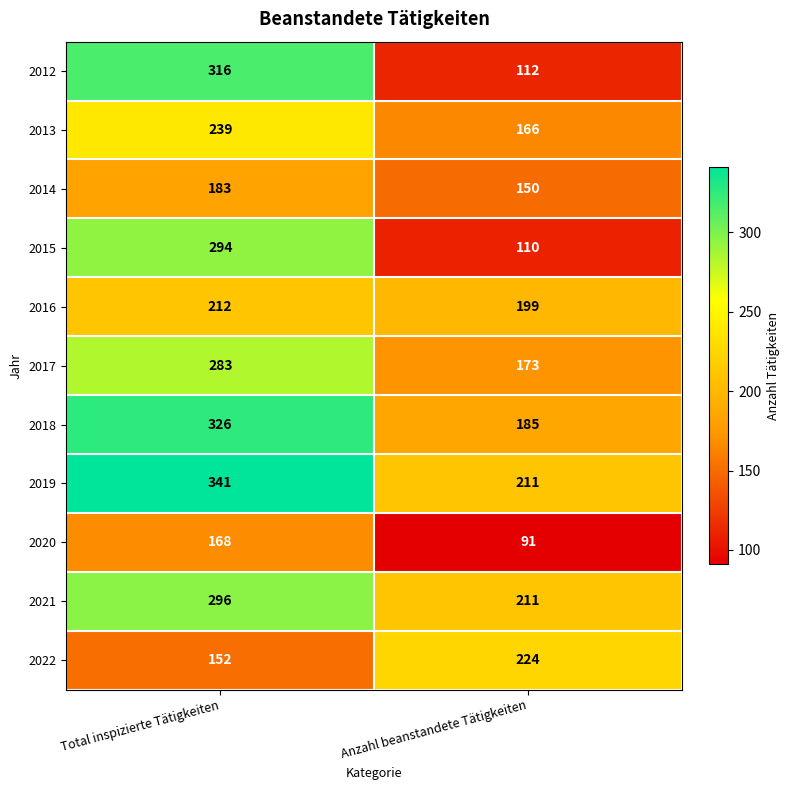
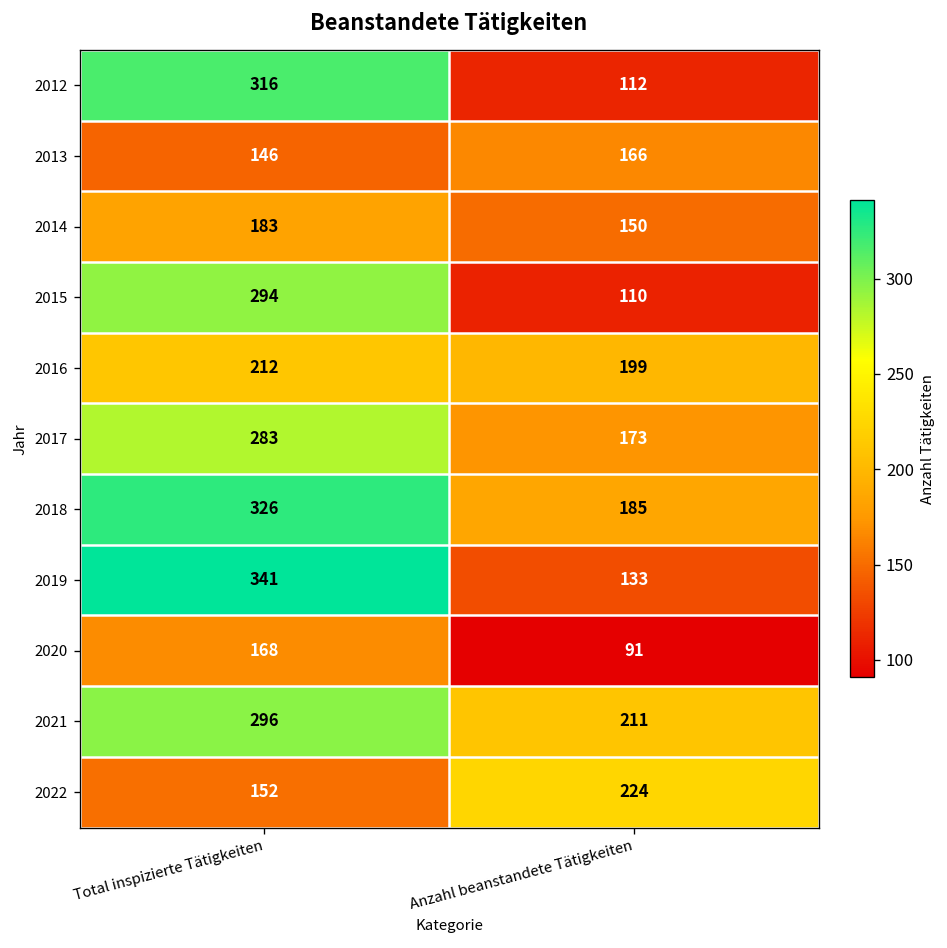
2013, Total inspizierte Tätigkeiten: 239 -> 146
2019, Anzahl beanstandete Tätigkeiten: 211 -> 133
